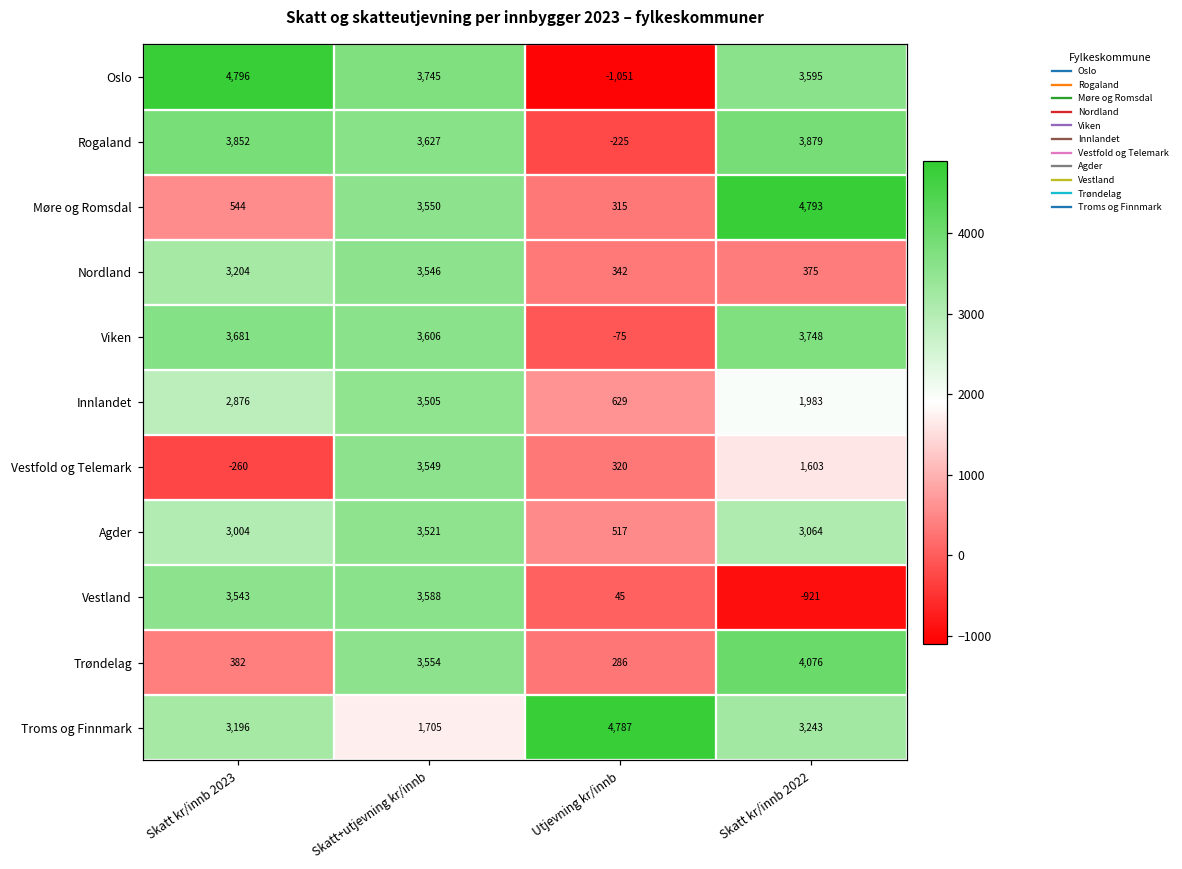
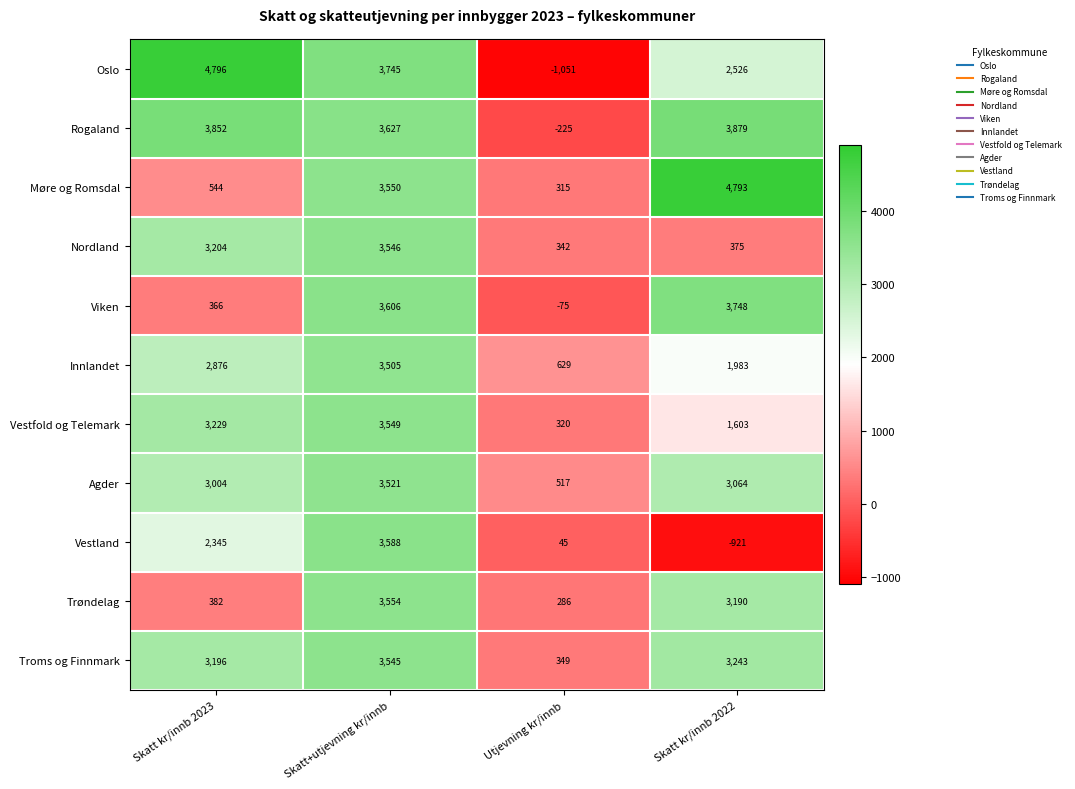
Oslo, Skatt kr/innb 2022: 3,595 -> 2,526
Viken, Skatt kr/innb 2023: 3,681 -> 366
Vestfold og Telemark, Skatt kr/innb 2023: -260 -> 3,229
Vestland, Skatt kr/innb 2023: 3,543 -> 2,345
Trøndelag, Skatt kr/innb 2022: 4,076 -> 3,190
Troms og Finnmark, Skatt+utjevning kr/innb: 1,705 -> 3,545
Troms og Finnmark, Utjevning kr/innb: 4,787 -> 349
